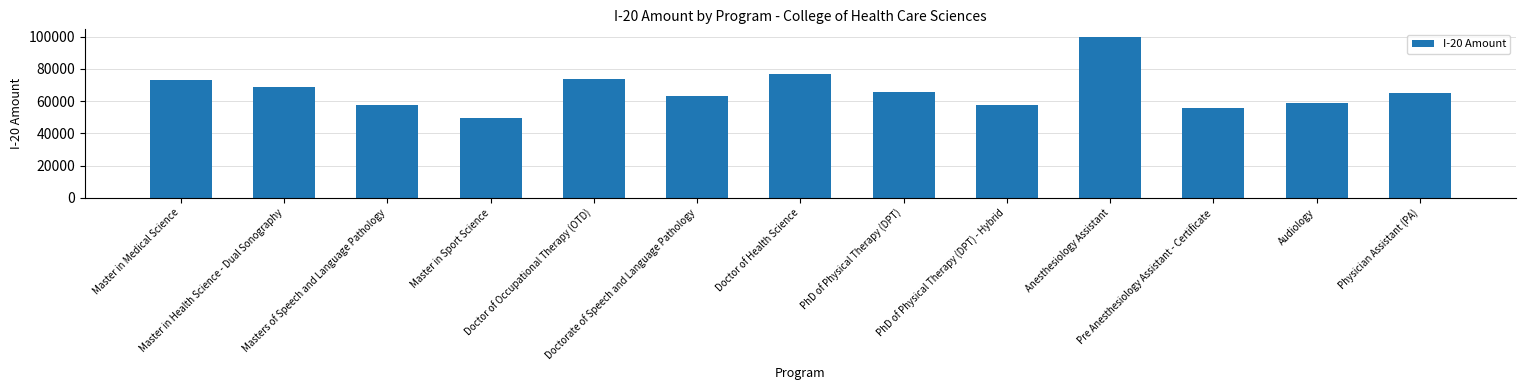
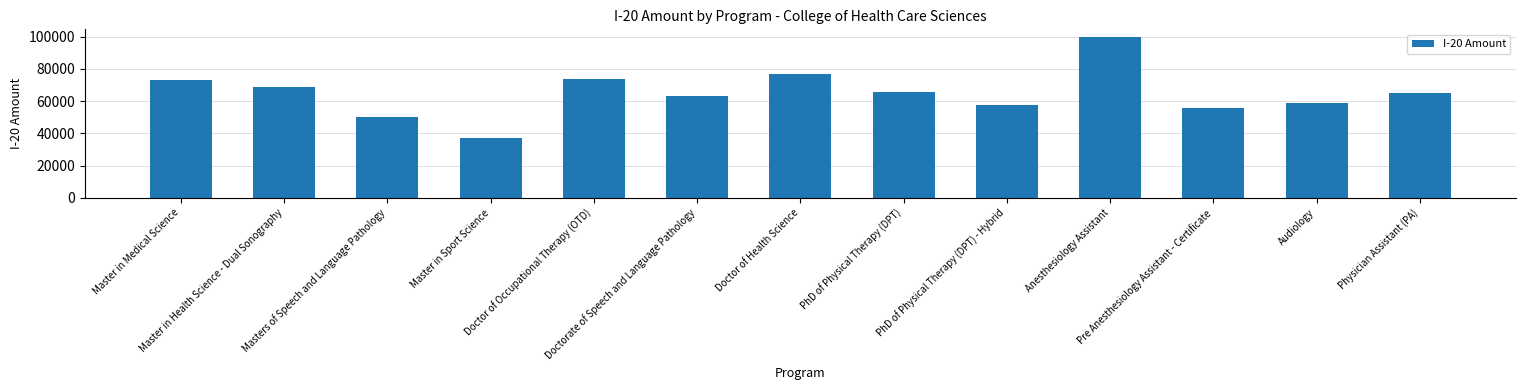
Masters of Speech and Language Pathology: 58000 -> 50000
Master in Sport Science: 49000 -> 37000
